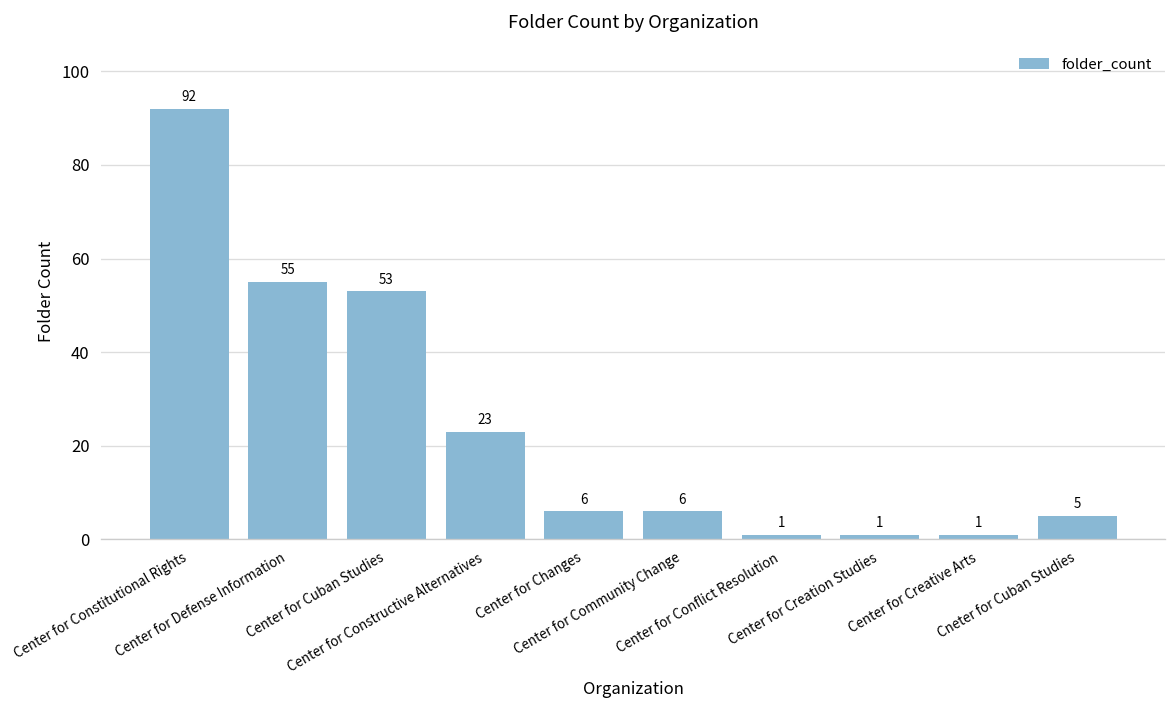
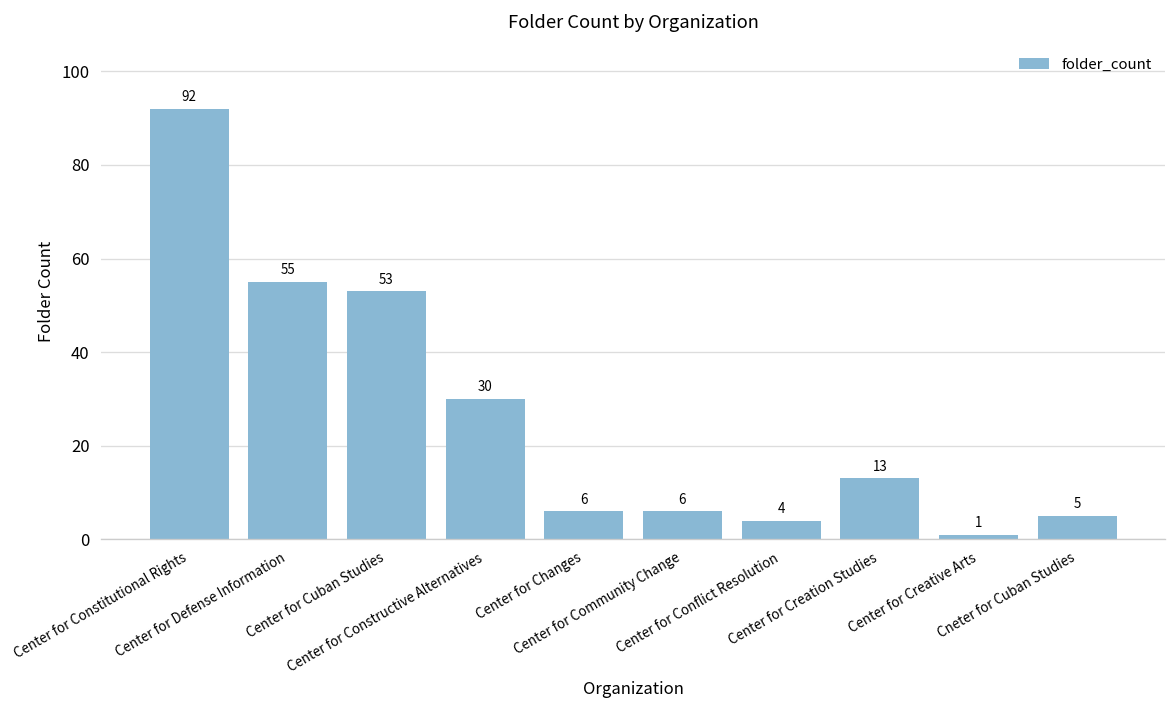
Center for Constructive Alternatives: 23 -> 30
Center for Conflict Resolution: 1 -> 4
Center for Creation Studies: 1 -> 13
